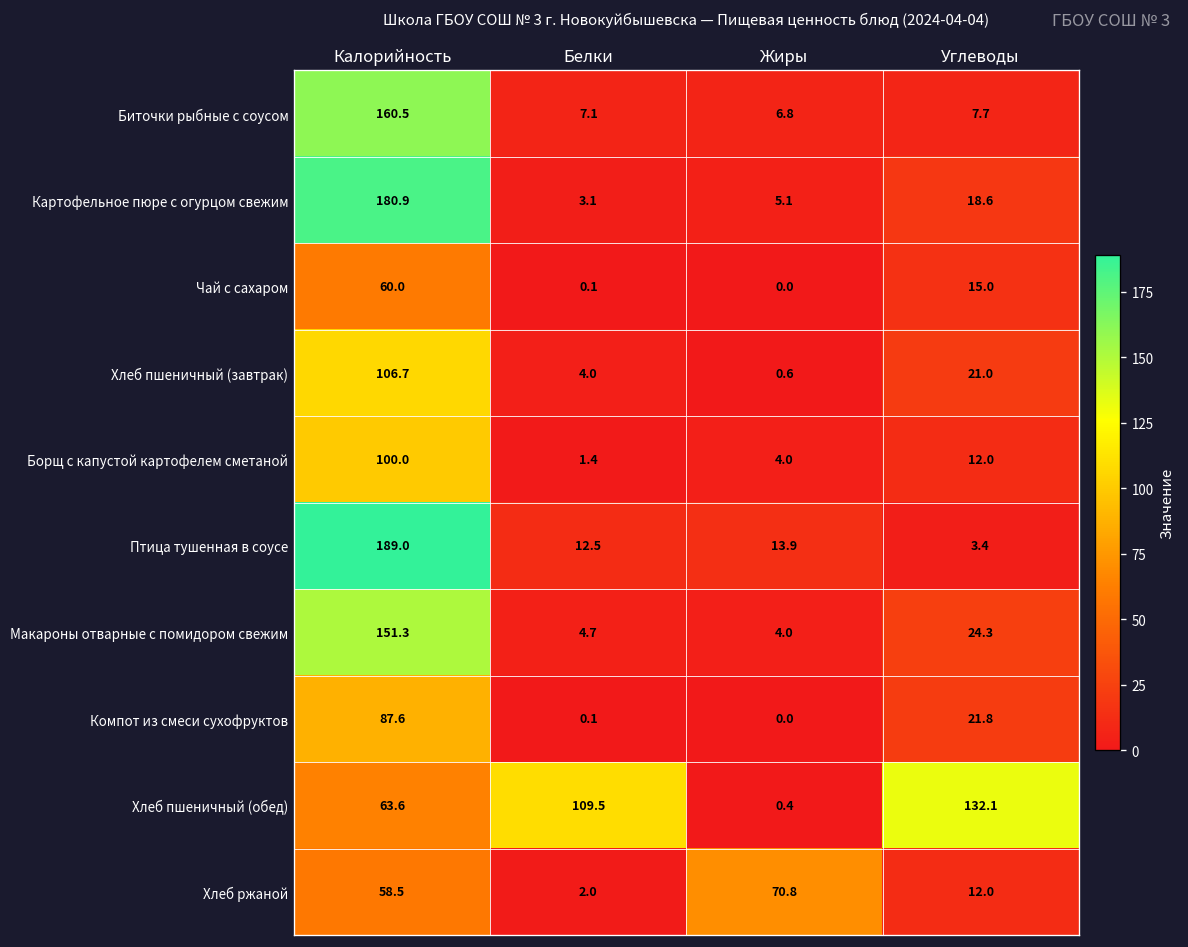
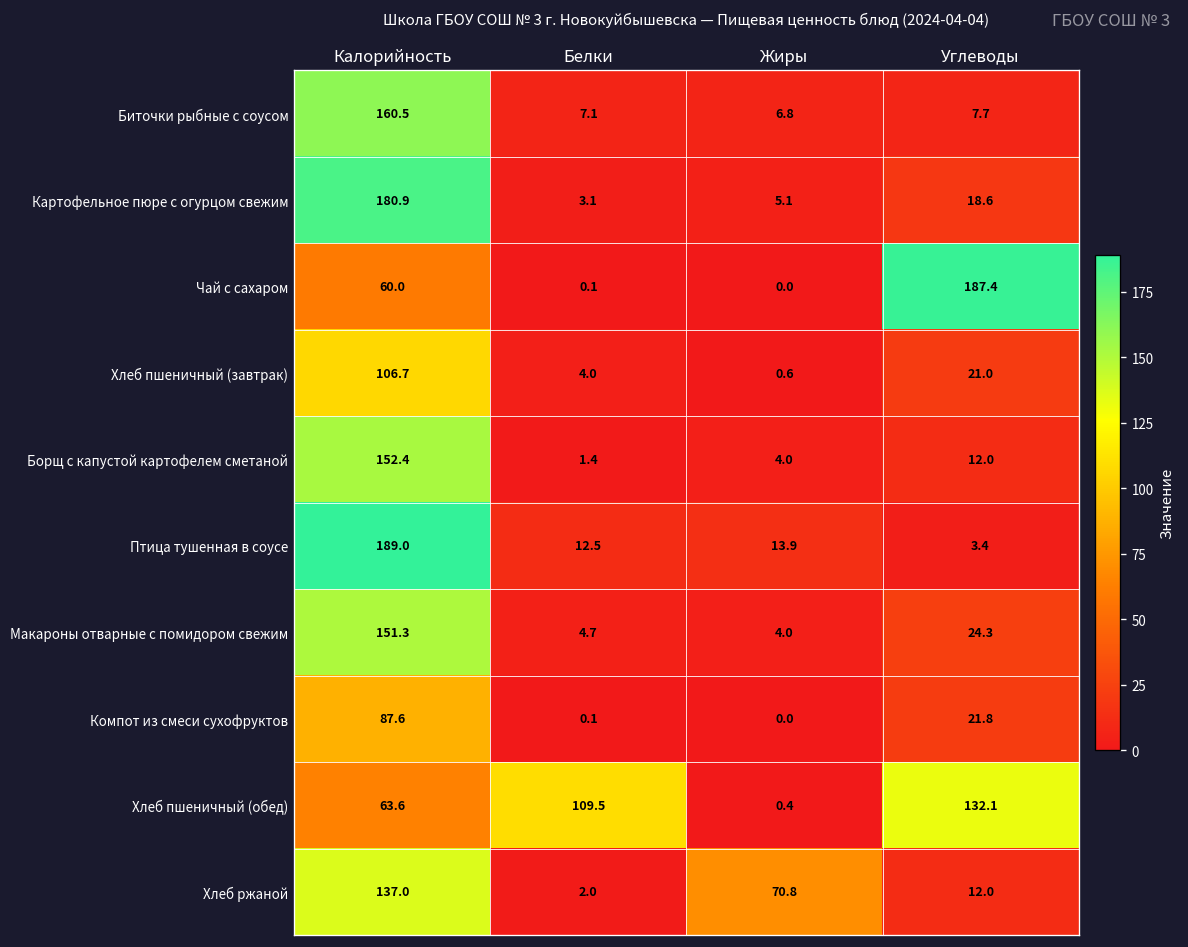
Чай с сахаром, Углеводы: 15.0 -> 187.4
Борщ с капустой картофелем сметаной, Калорийность: 100.0 -> 152.4
Хлеб ржаной, Калорийность: 58.5 -> 137.0
